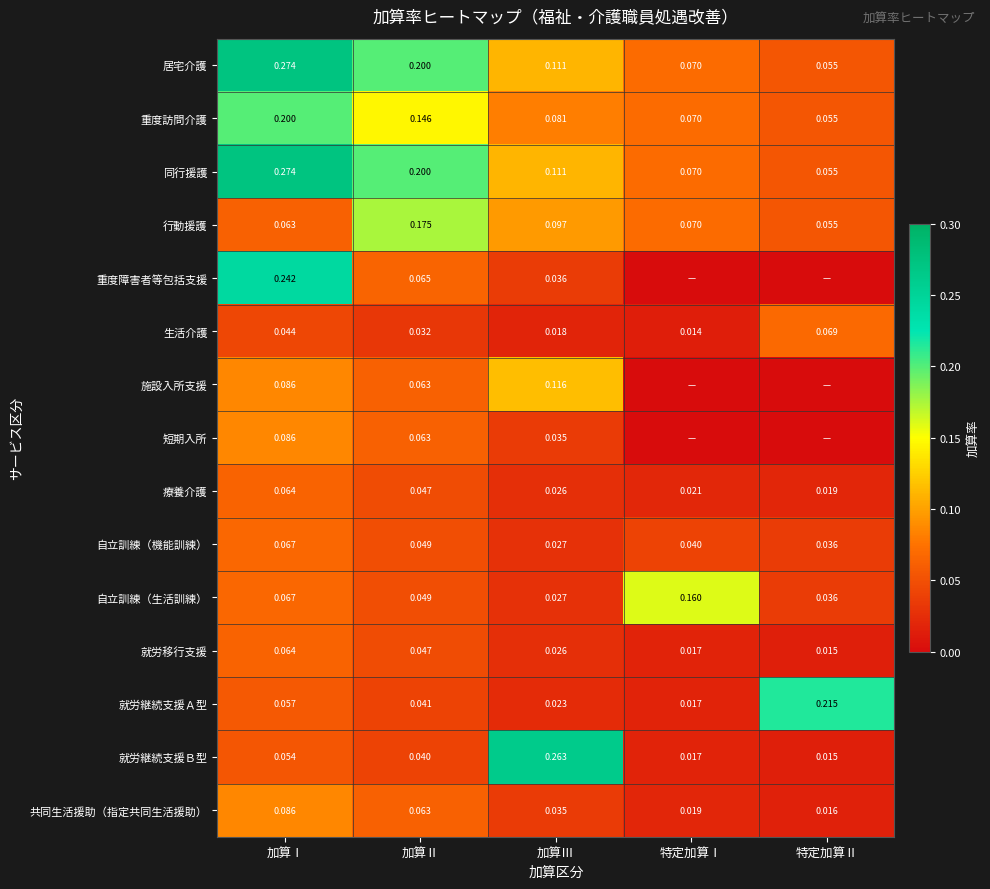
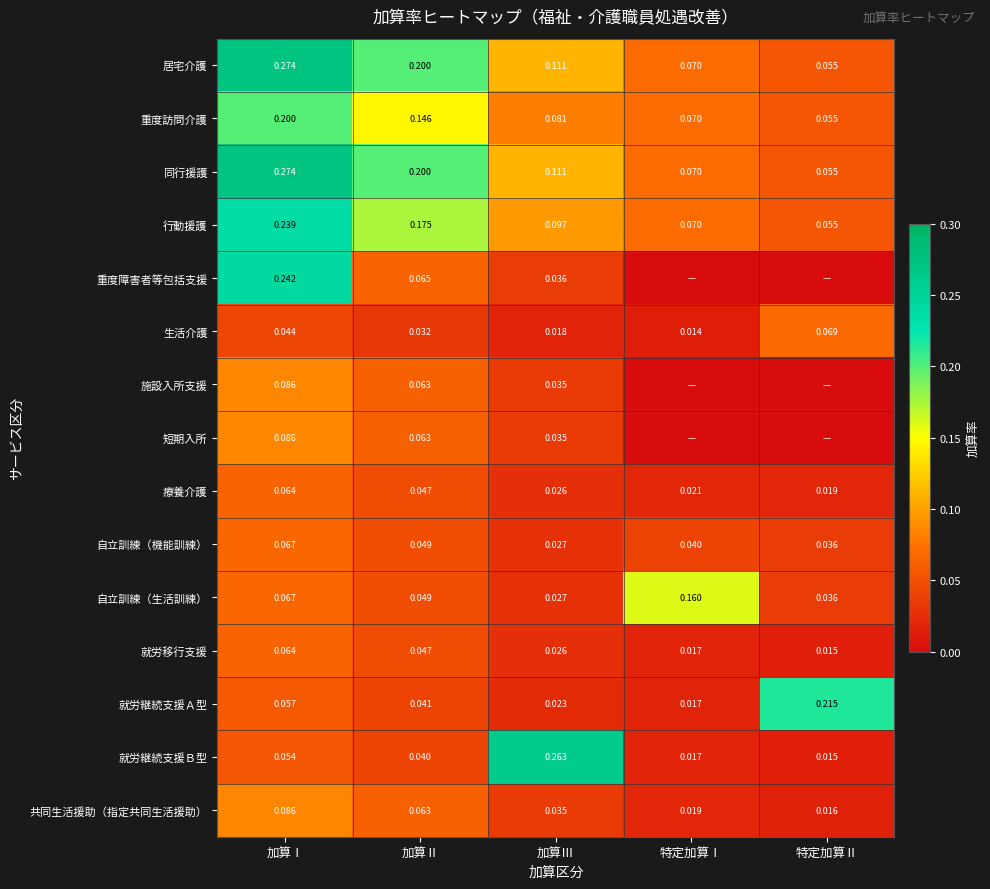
行動援護, 加算Ⅰ: 0.063 -> 0.239
施設入所支援, 加算Ⅲ: 0.116 -> 0.035
